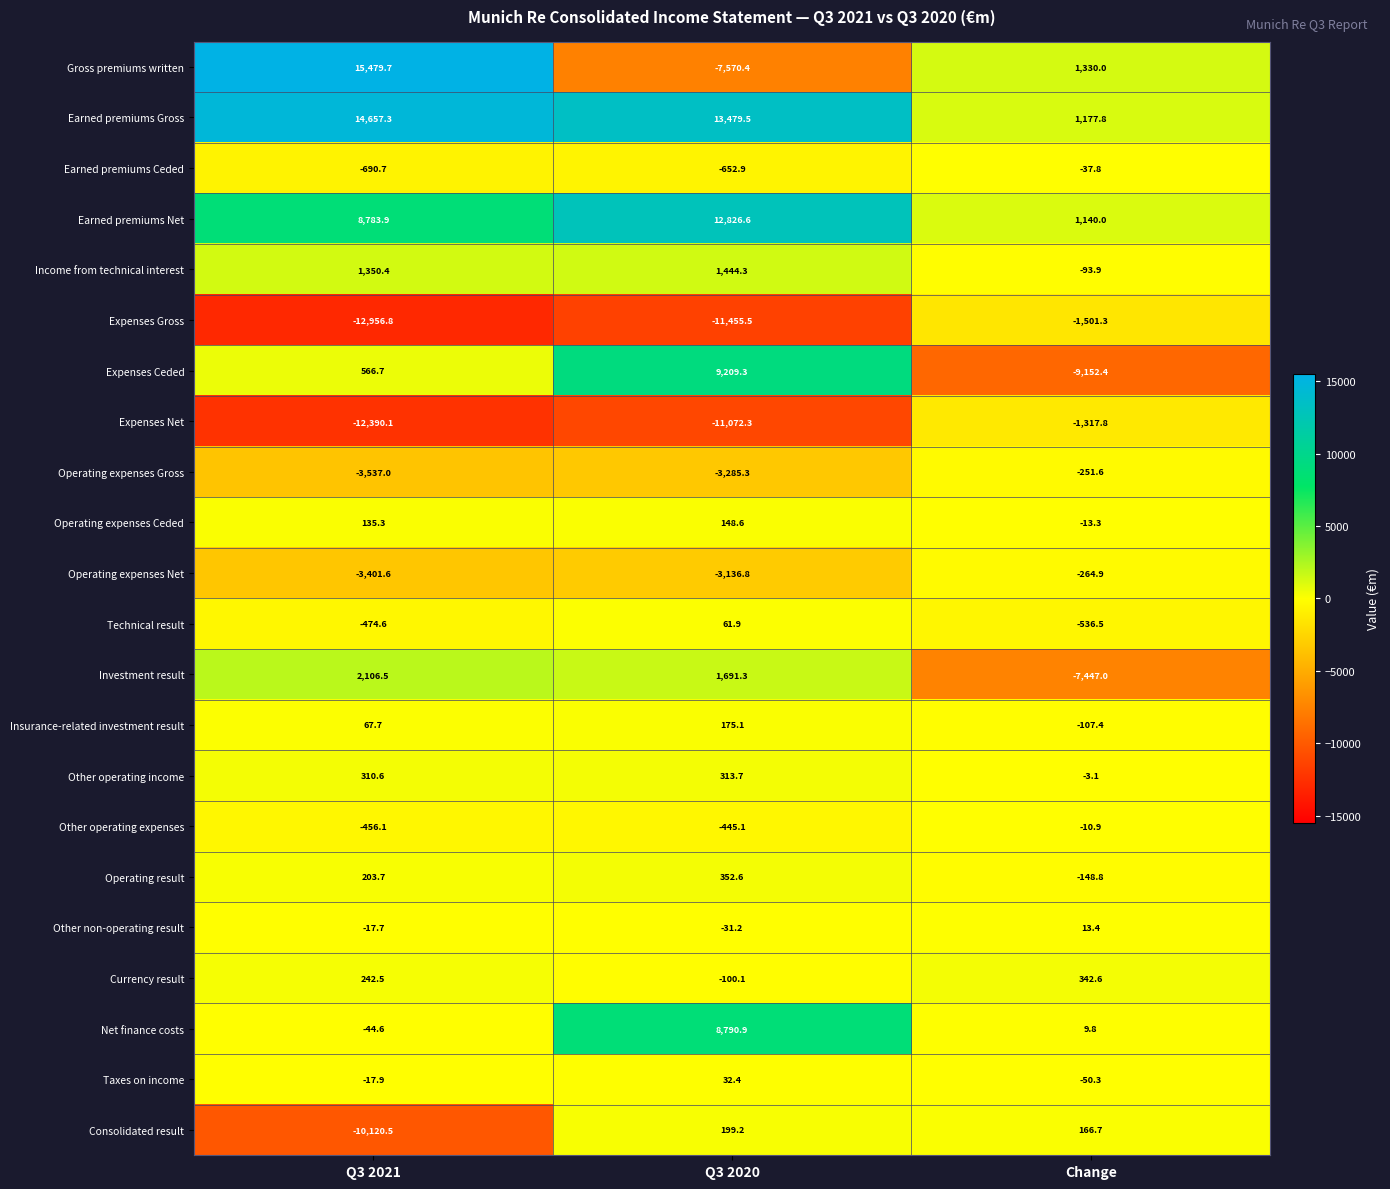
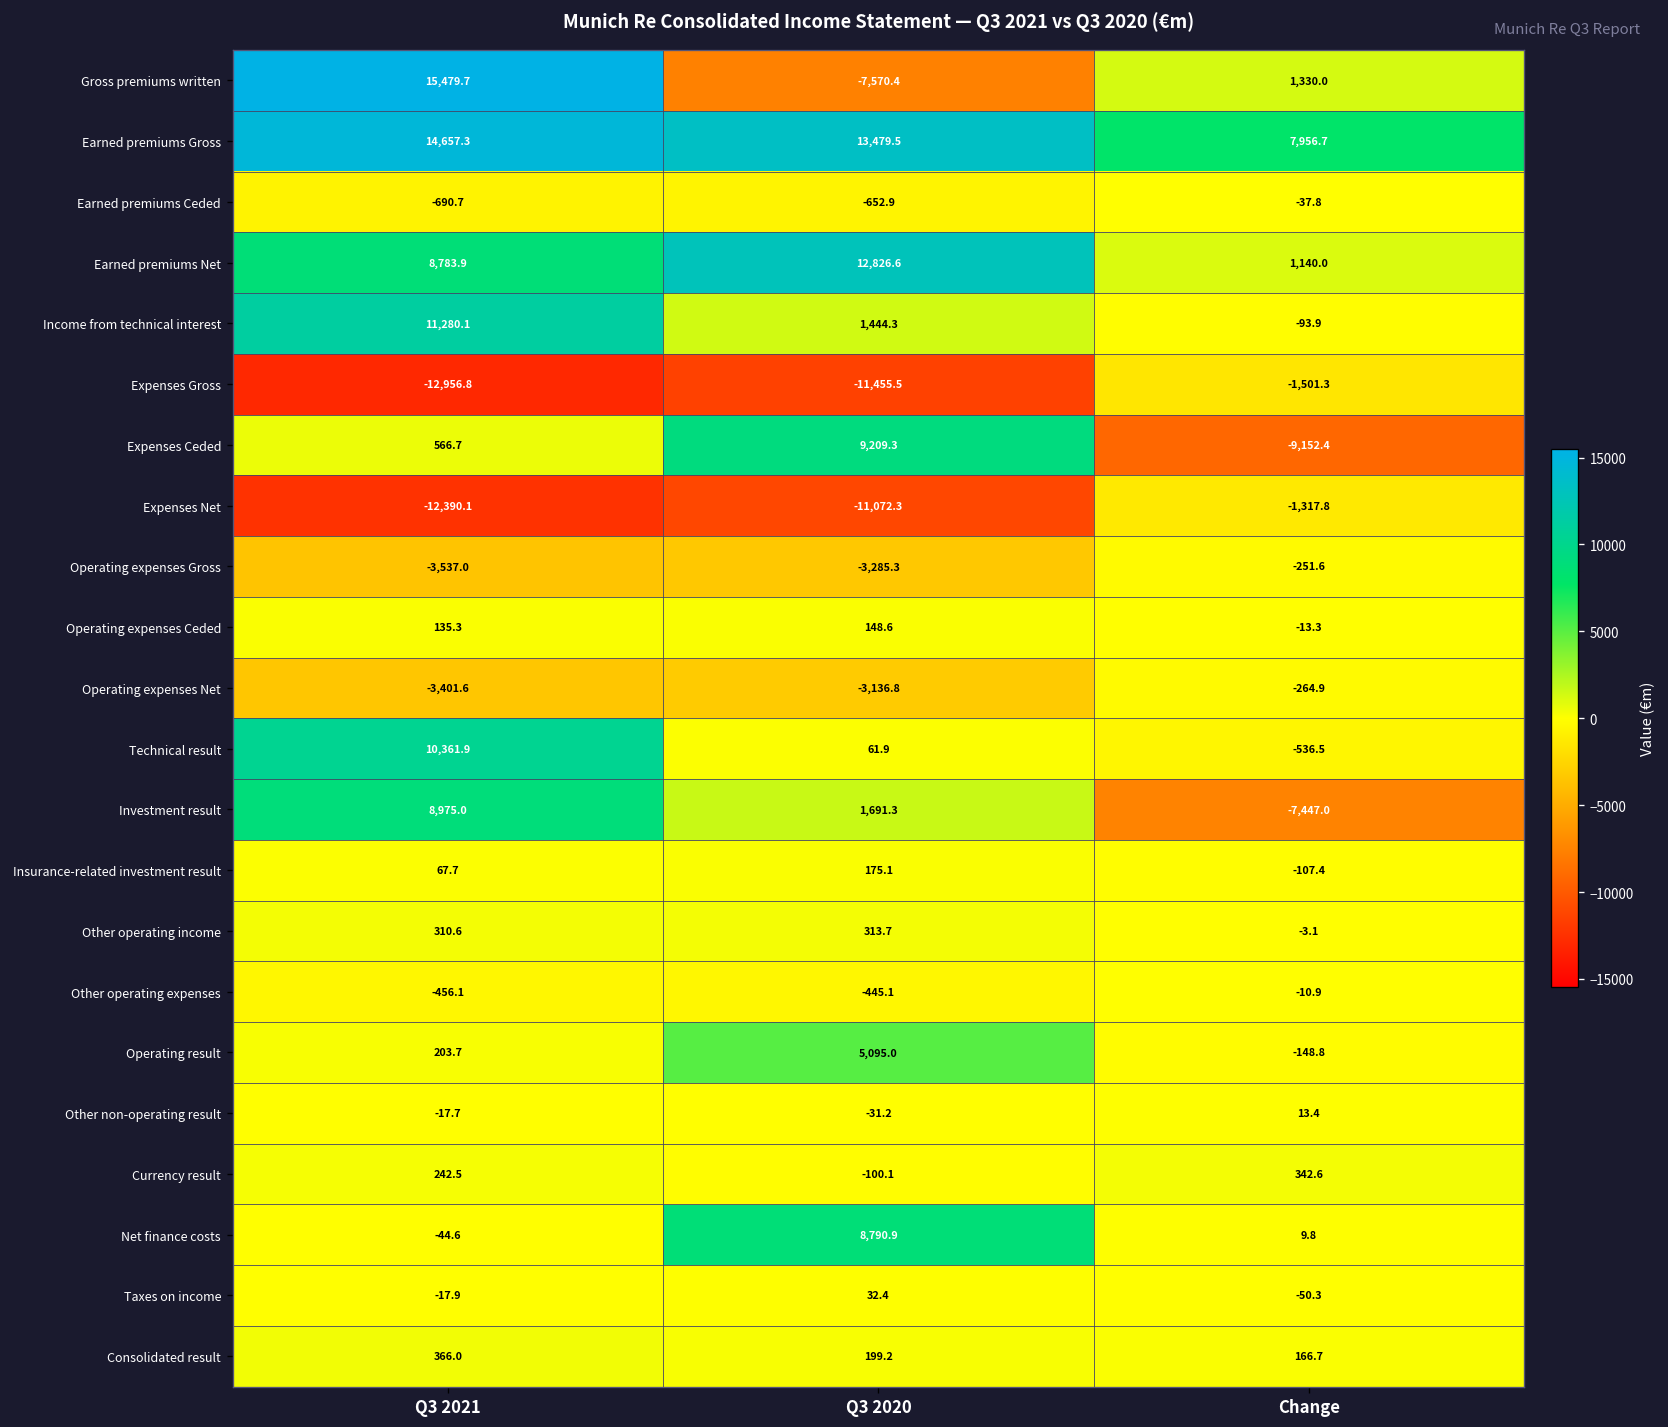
Earned premiums Gross, Change: 1,177.8 -> 7,956.7
Income from technical interest, Q3 2021: 1,350.4 -> 11,280.1
Technical result, Q3 2021: -474.6 -> 10,361.9
Investment result, Q3 2021: 2,106.5 -> 8,975.0
Operating result, Q3 2020: 352.6 -> 5,095.0
Consolidated result, Q3 2021: -10,120.5 -> 366.0
